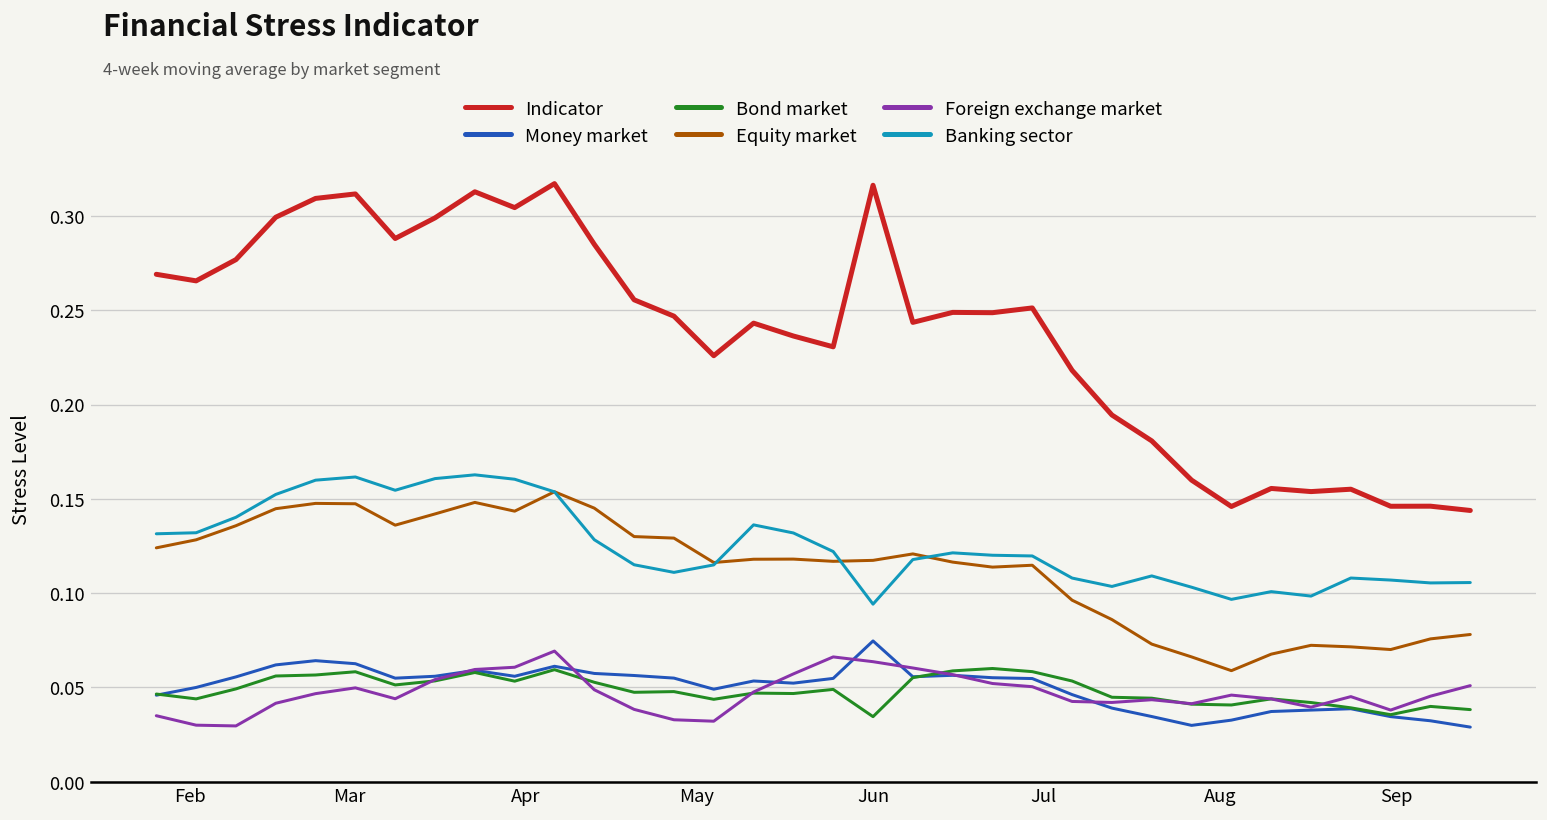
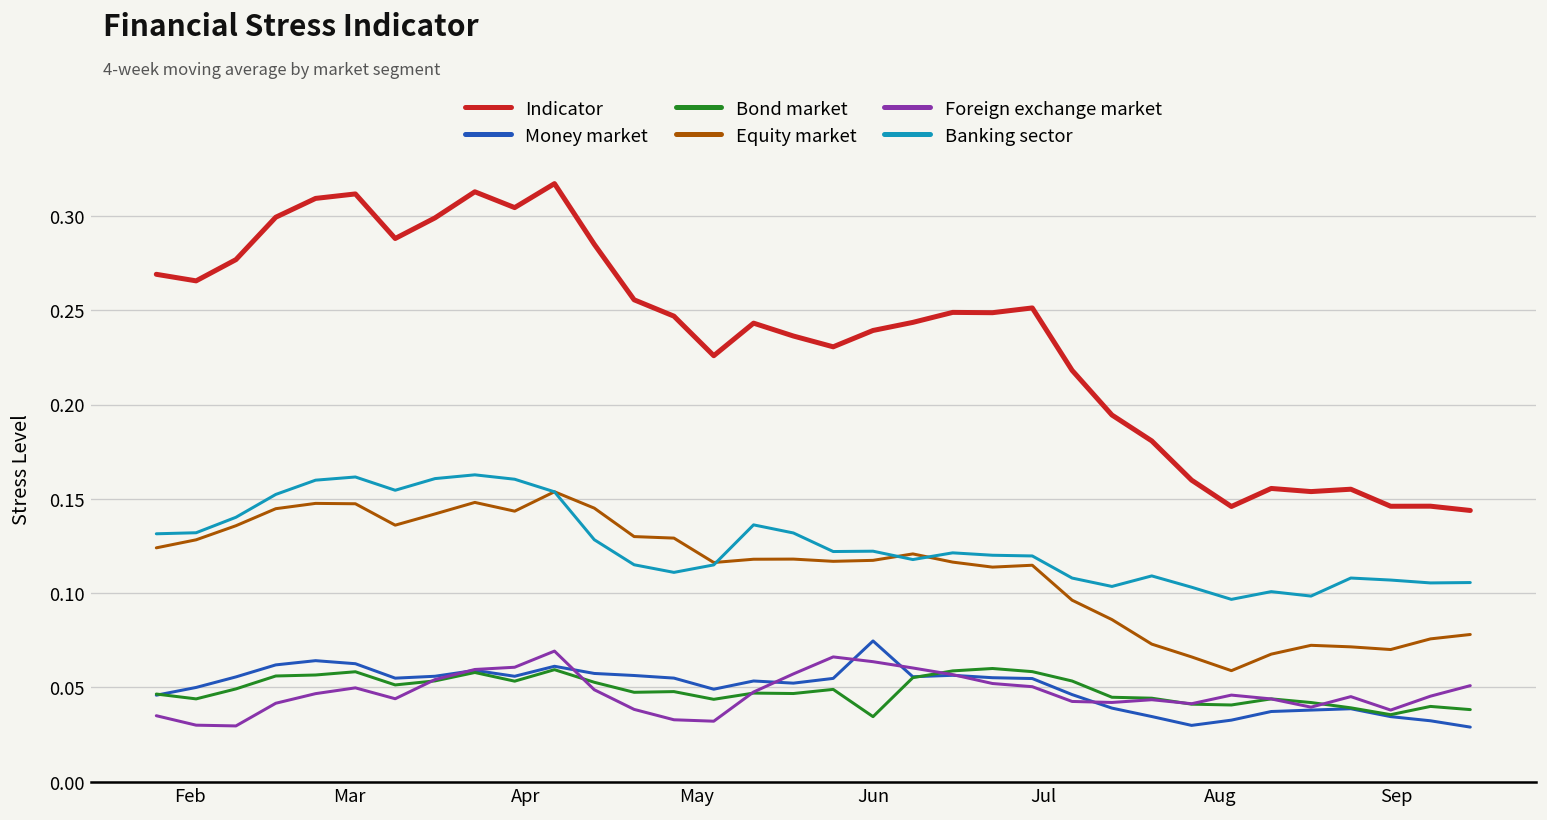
Indicator, Jun: 0.316 -> 0.239
Banking sector, Jun: 0.094 -> 0.122
